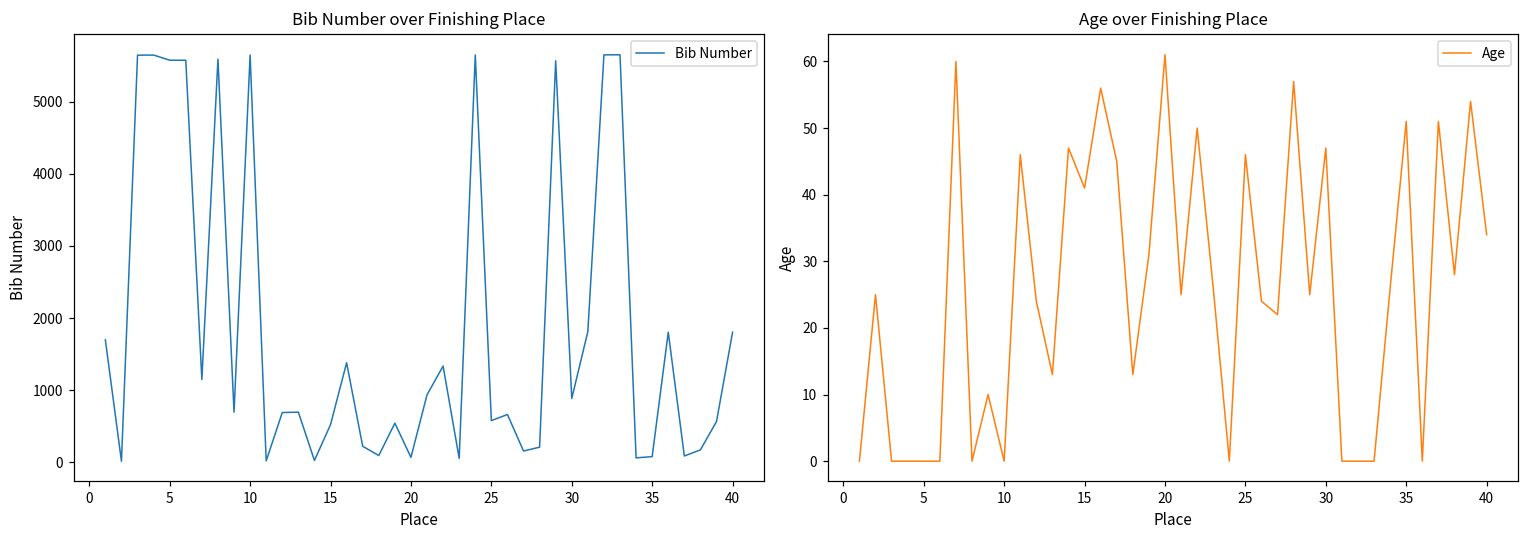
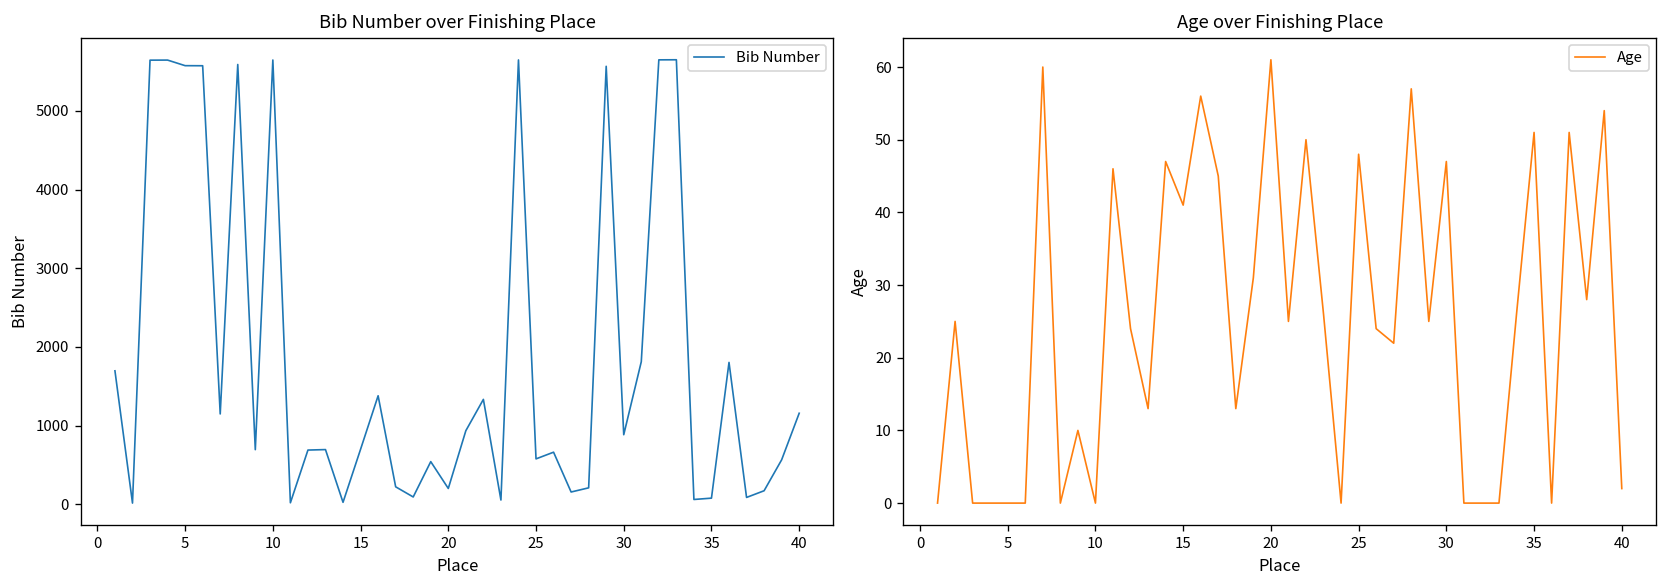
Bib Number over Finishing Place, 15: 500 -> 700
Bib Number over Finishing Place, 20: 100 -> 200
Bib Number over Finishing Place, 40: 1800 -> 1200
Age over Finishing Place, 25: 46 -> 48
Age over Finishing Place, 40: 34 -> 2
